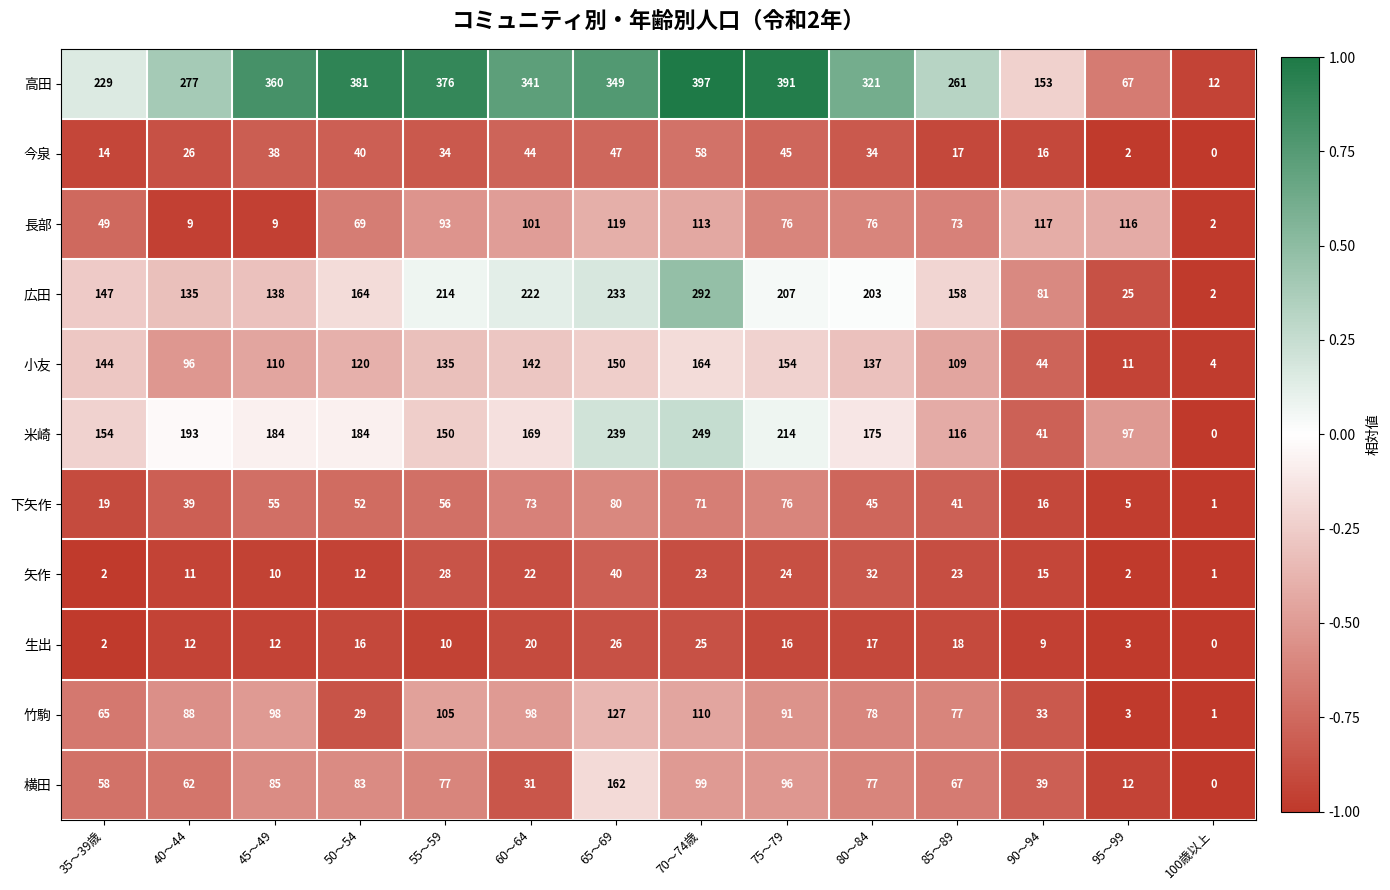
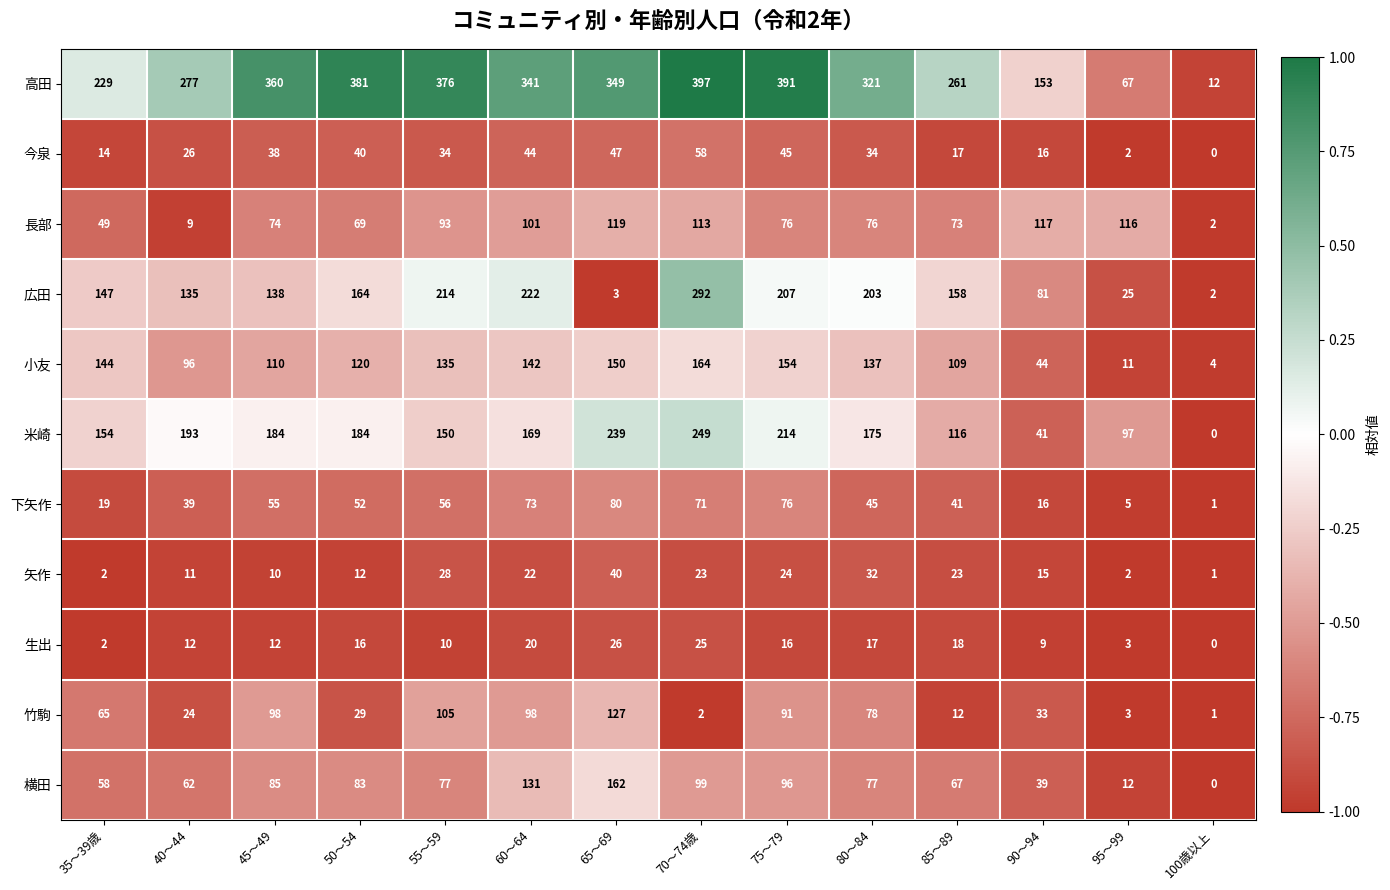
長部, 45～49: 9 -> 74
広田, 65～69: 233 -> 3
竹駒, 40～44: 88 -> 24
竹駒, 70～74歳: 110 -> 2
竹駒, 85～89: 77 -> 12
横田, 60～64: 31 -> 131
